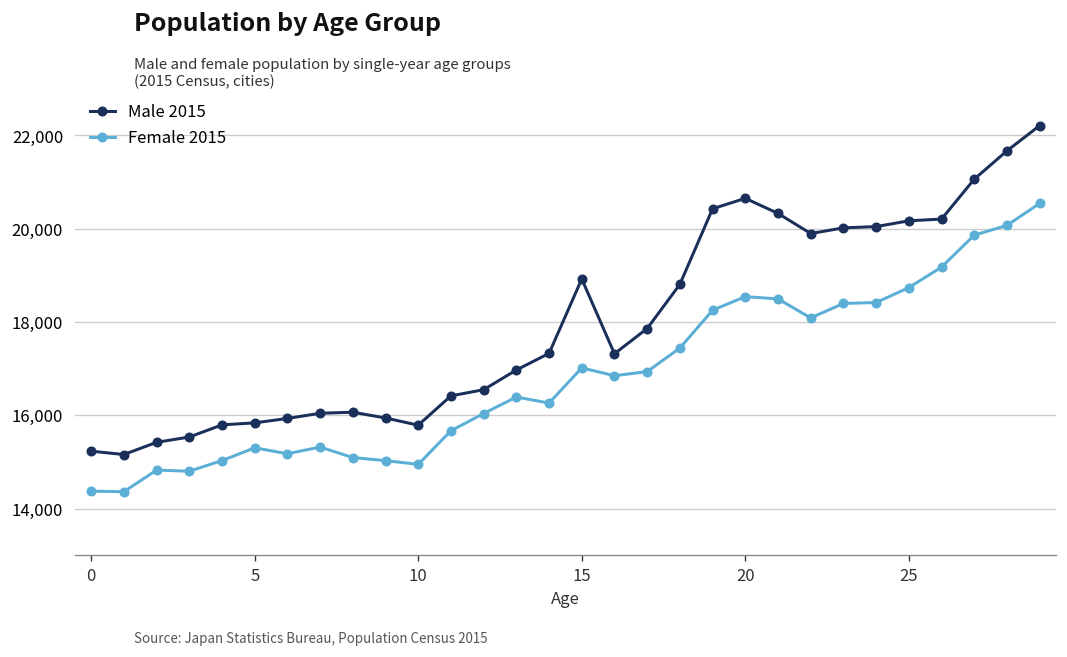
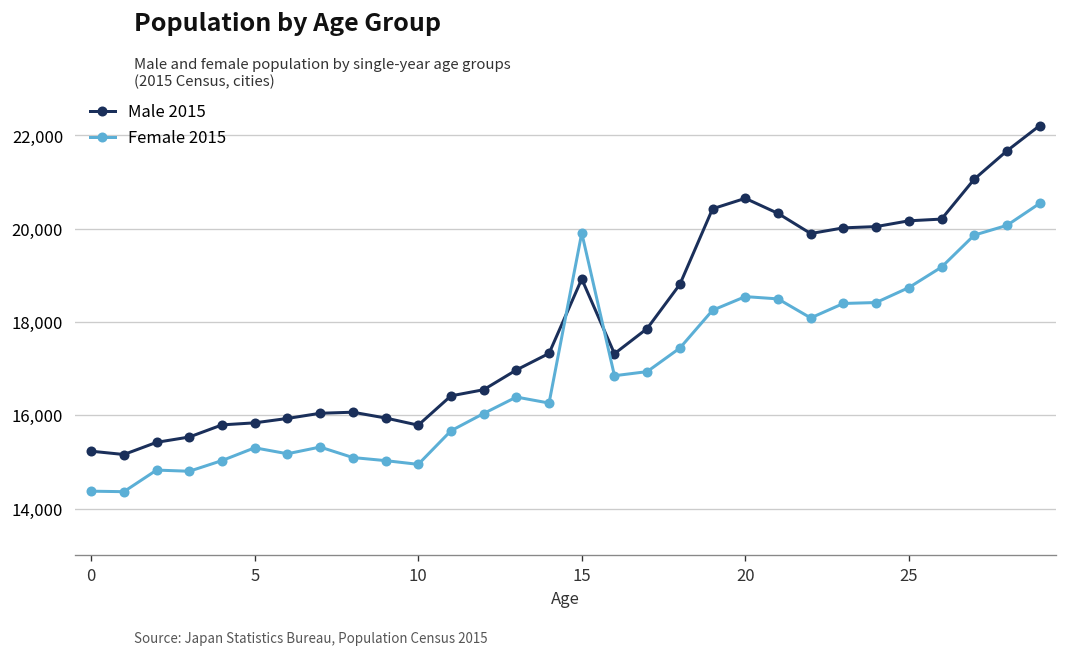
Female 2015, 15: 17,000 -> 19,900
